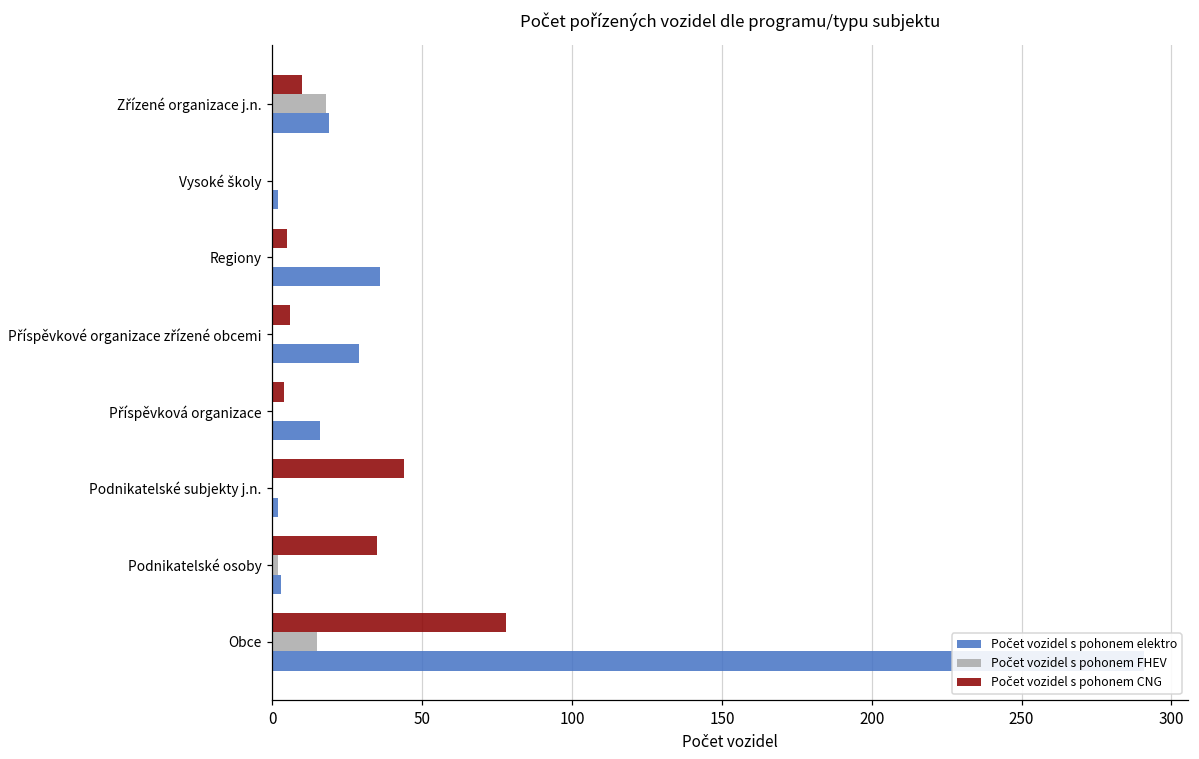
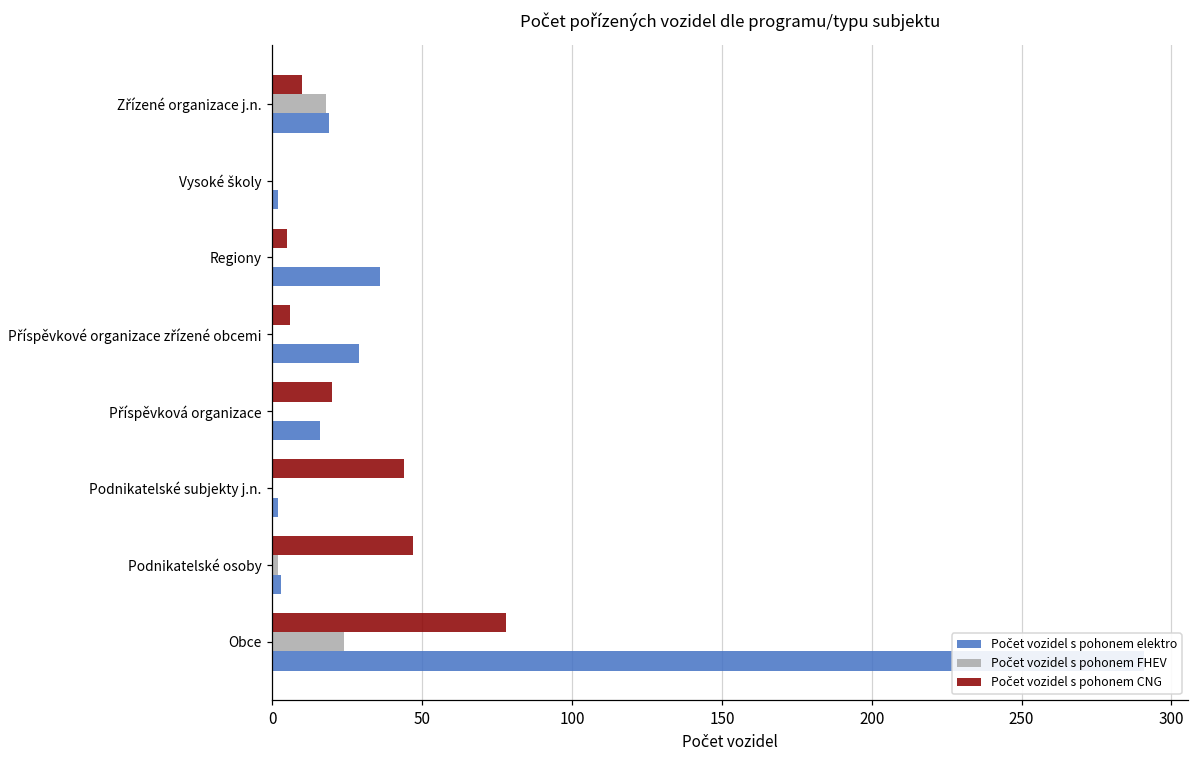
Počet vozidel s pohonem CNG, Příspěvková organizace: 4 -> 20
Počet vozidel s pohonem CNG, Podnikatelské osoby: 35 -> 47
Počet vozidel s pohonem FHEV, Obce: 15 -> 24
